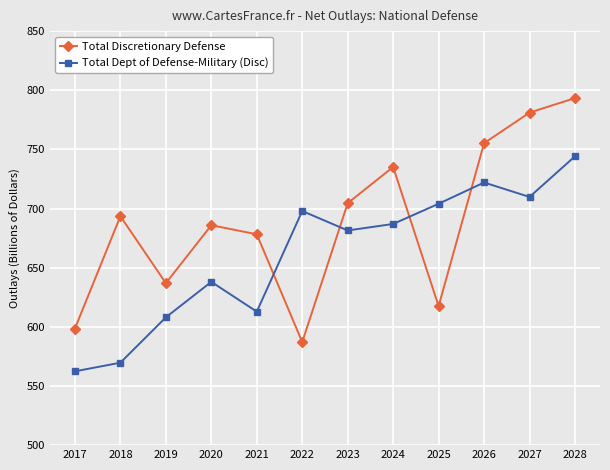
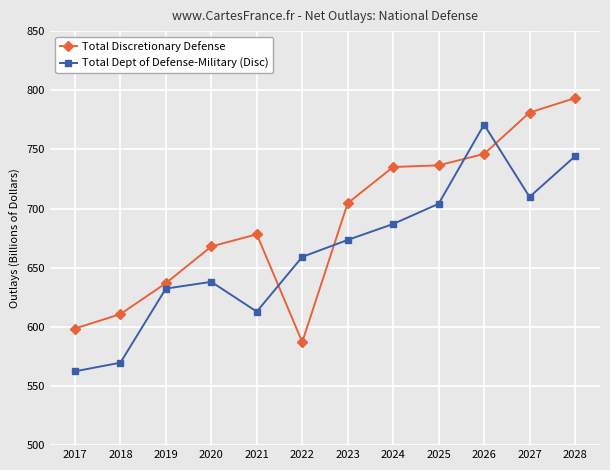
Total Discretionary Defense, 2018: 694 -> 611
Total Dept of Defense-Military (Disc), 2019: 608 -> 632
Total Discretionary Defense, 2020: 686 -> 668
Total Dept of Defense-Military (Disc), 2022: 698 -> 659
Total Dept of Defense-Military (Disc), 2023: 681 -> 673
Total Discretionary Defense, 2025: 617 -> 737
Total Discretionary Defense, 2026: 755 -> 746
Total Dept of Defense-Military (Disc), 2026: 722 -> 771
